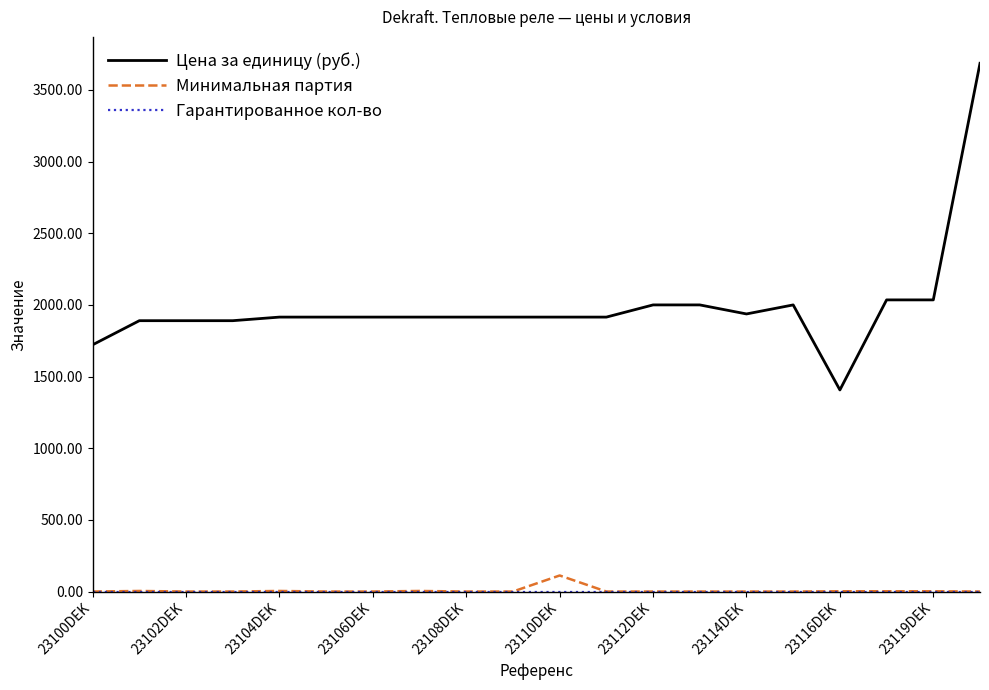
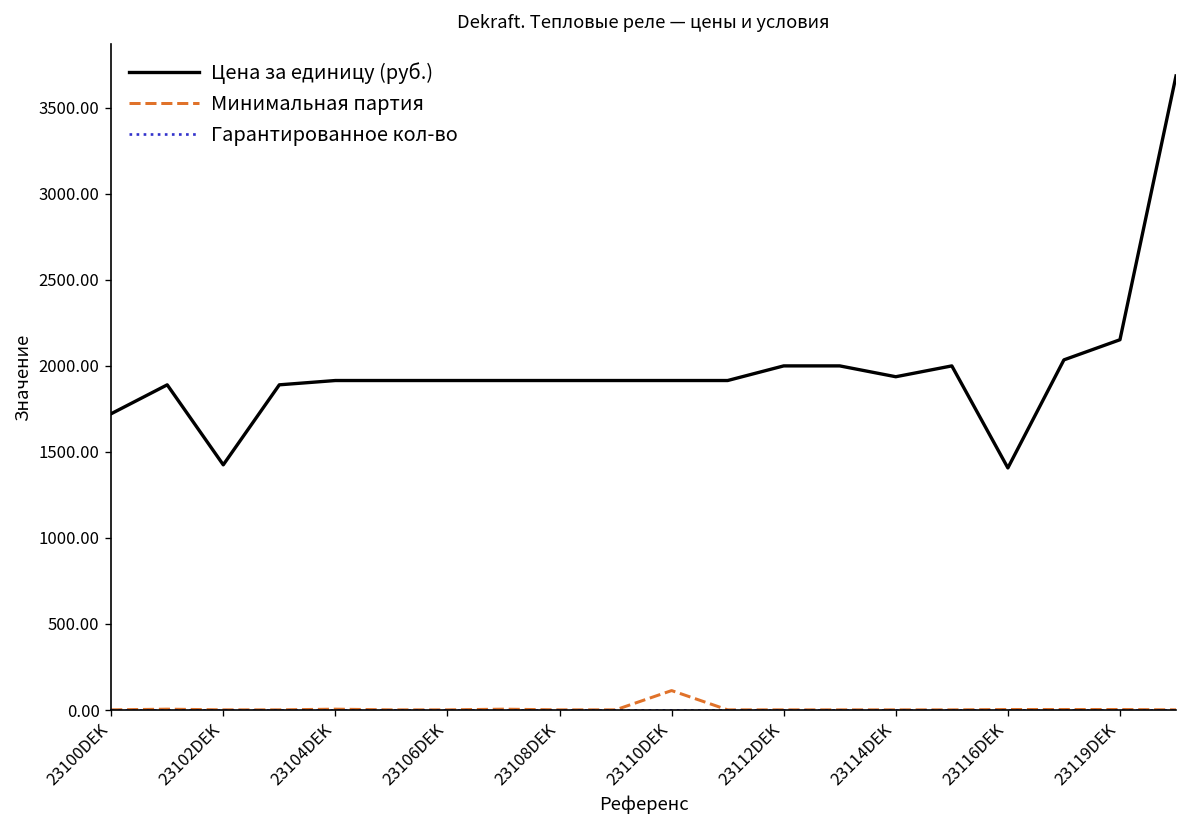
Цена за единицу (руб.), 23102DEK: 1890 -> 1430
Цена за единицу (руб.), 23119DEK: 2040 -> 2150
